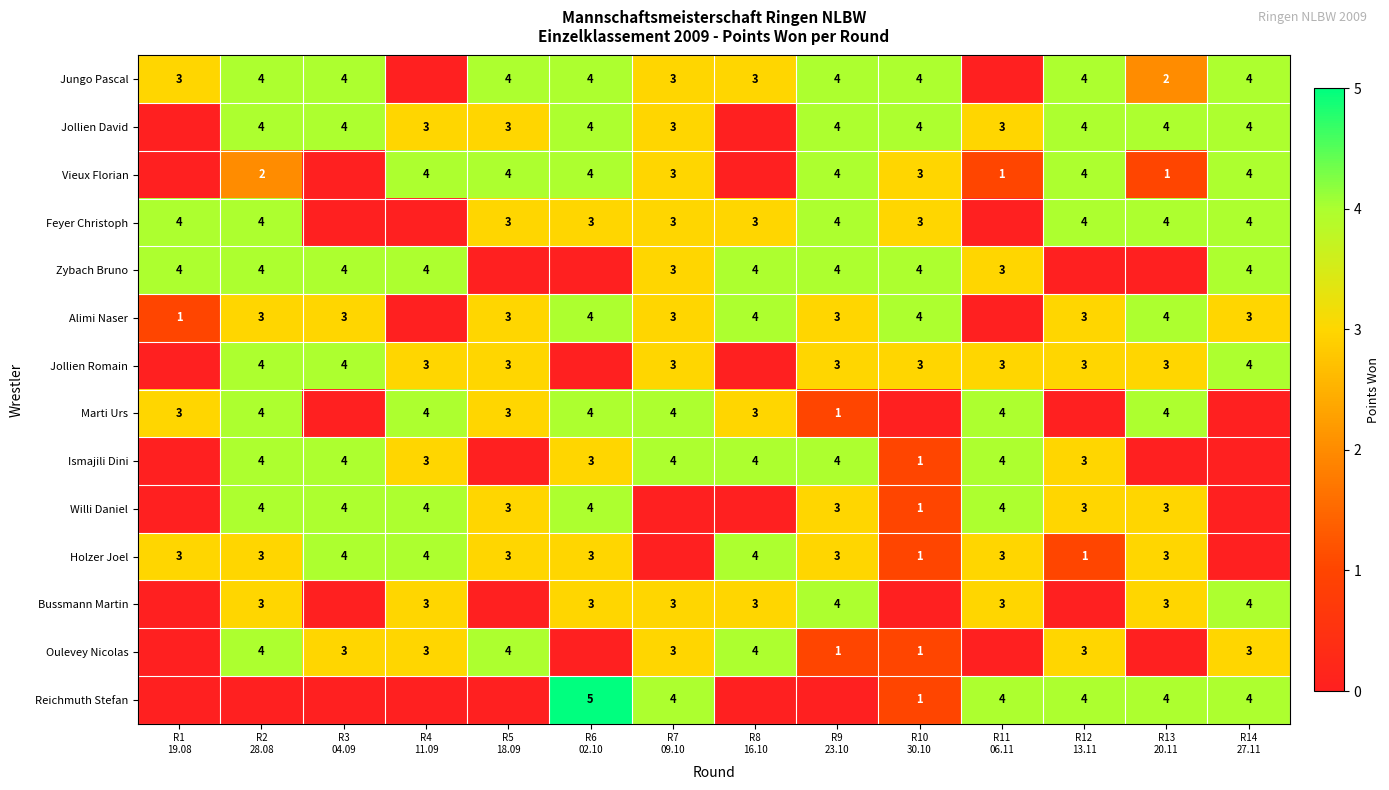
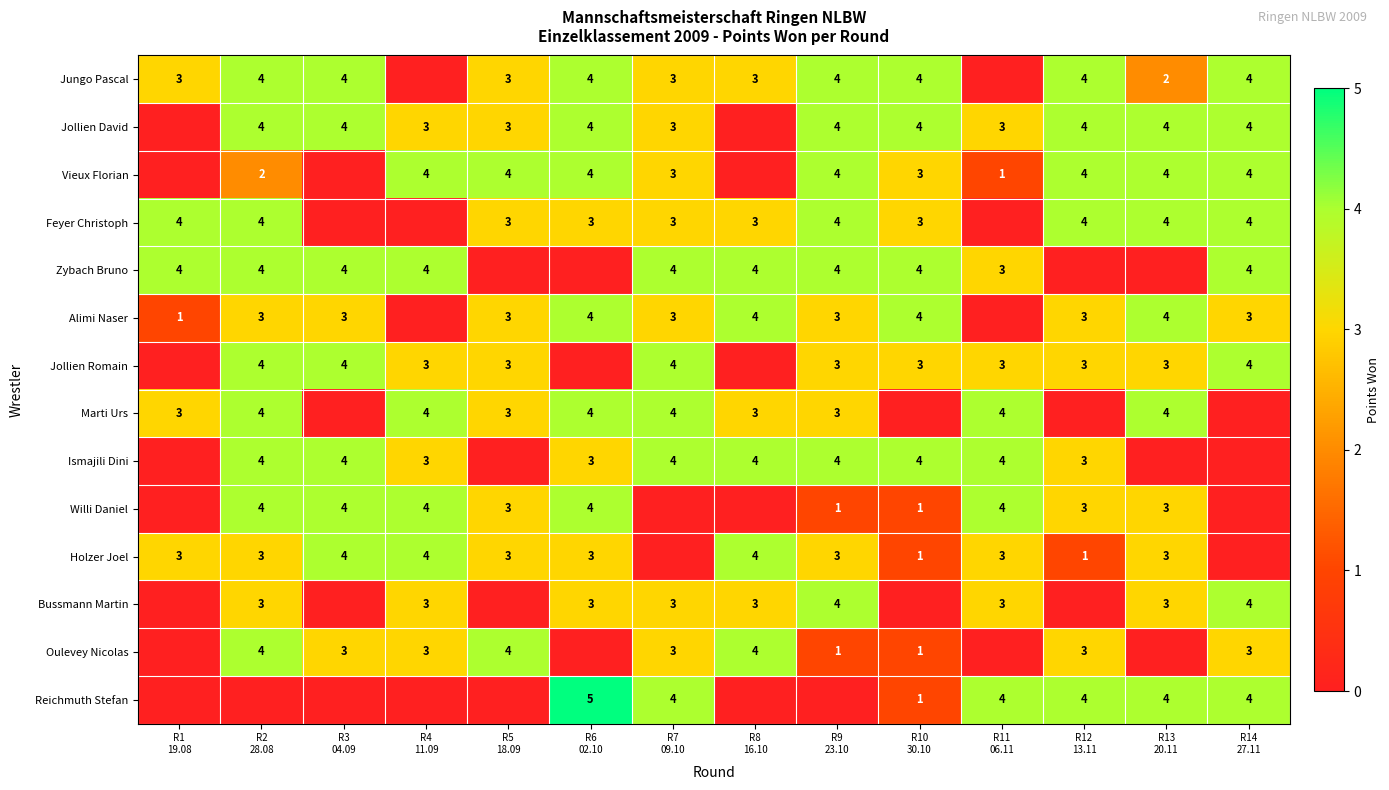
Jungo Pascal, R5 18.09: 4 -> 3
Vieux Florian, R13 20.11: 1 -> 4
Zybach Bruno, R7 09.10: 3 -> 4
Jollien Romain, R7 09.10: 3 -> 4
Marti Urs, R9 23.10: 1 -> 3
Ismajili Dini, R10 30.10: 1 -> 4
Willi Daniel, R9 23.10: 3 -> 1
